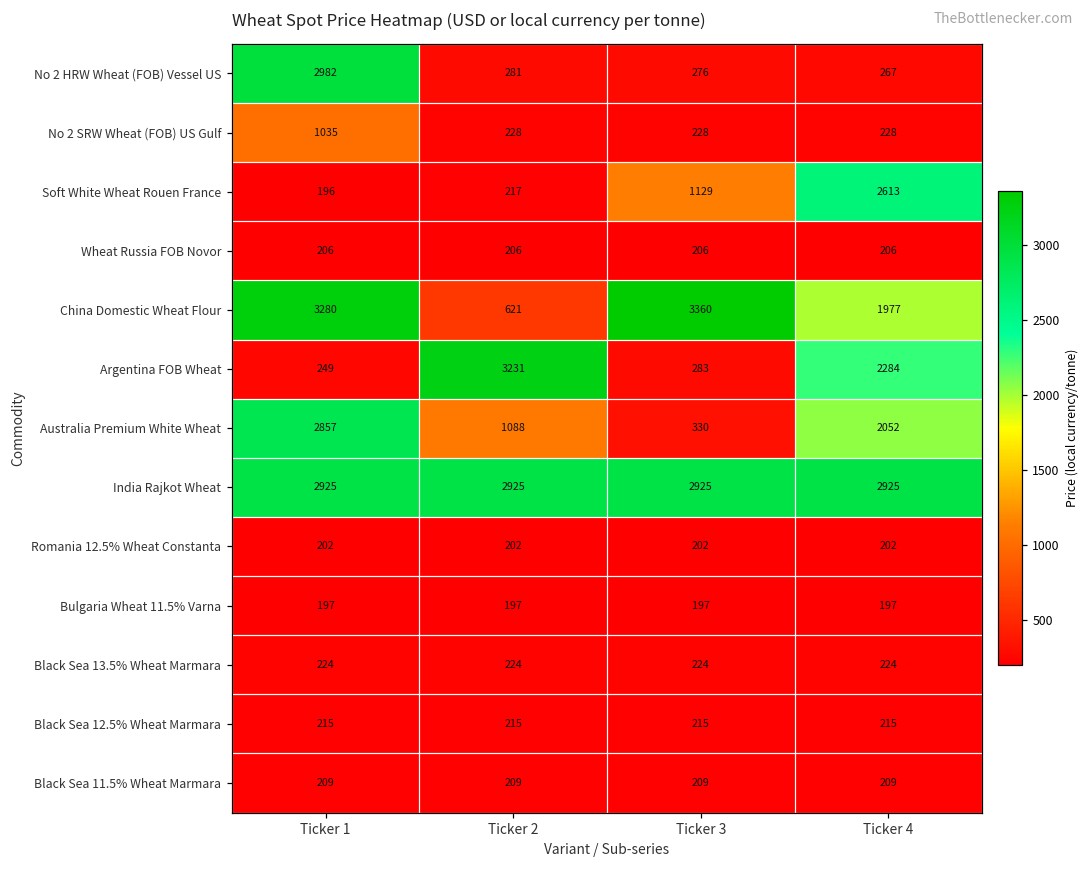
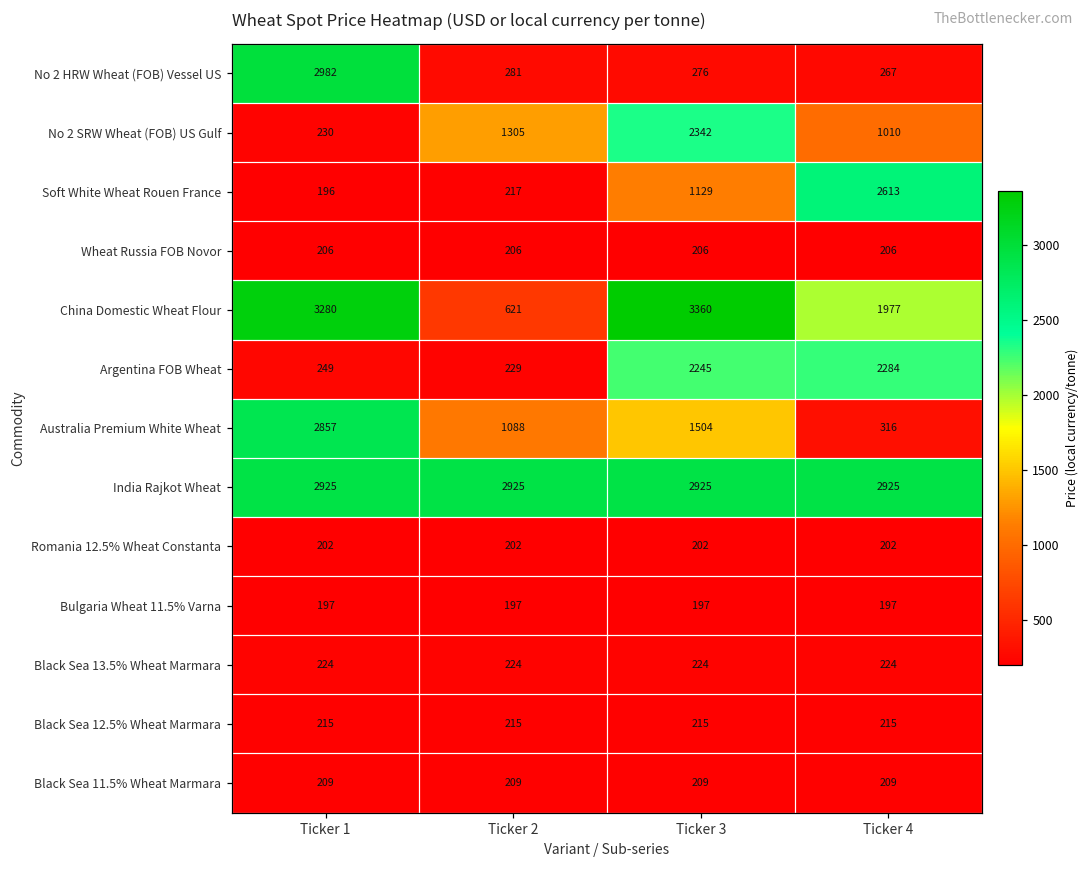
No 2 SRW Wheat (FOB) US Gulf, Ticker 1: 1035 -> 230
No 2 SRW Wheat (FOB) US Gulf, Ticker 2: 228 -> 1305
No 2 SRW Wheat (FOB) US Gulf, Ticker 3: 228 -> 2342
No 2 SRW Wheat (FOB) US Gulf, Ticker 4: 228 -> 1010
Argentina FOB Wheat, Ticker 2: 3231 -> 229
Argentina FOB Wheat, Ticker 3: 283 -> 2245
Australia Premium White Wheat, Ticker 3: 330 -> 1504
Australia Premium White Wheat, Ticker 4: 2052 -> 316
